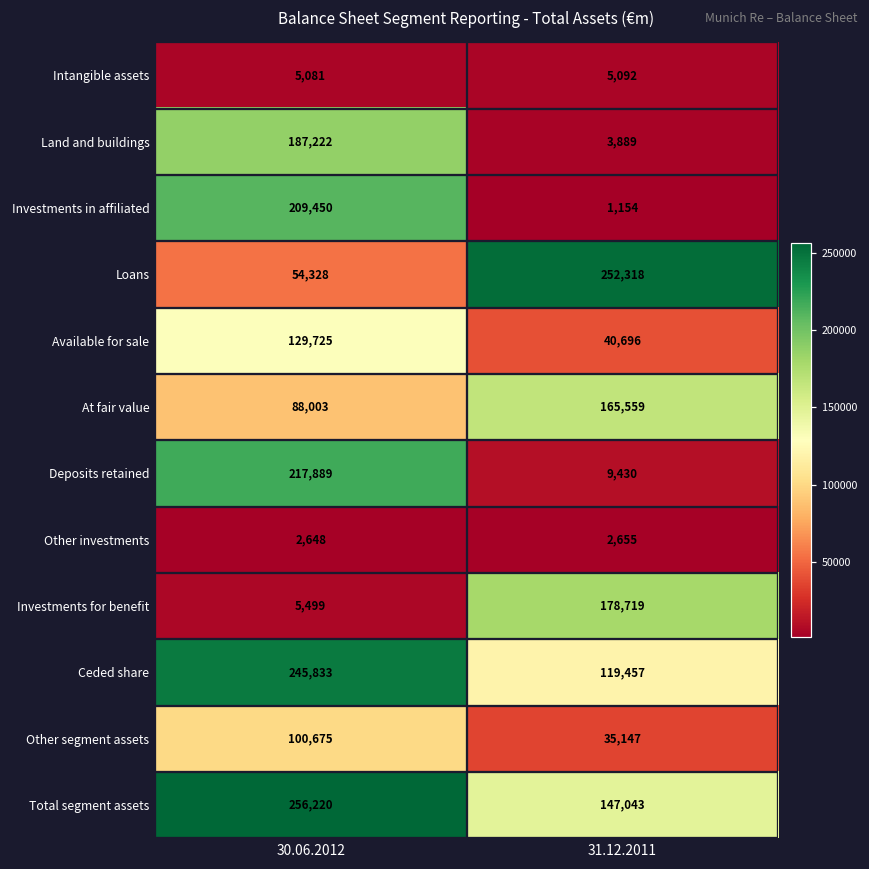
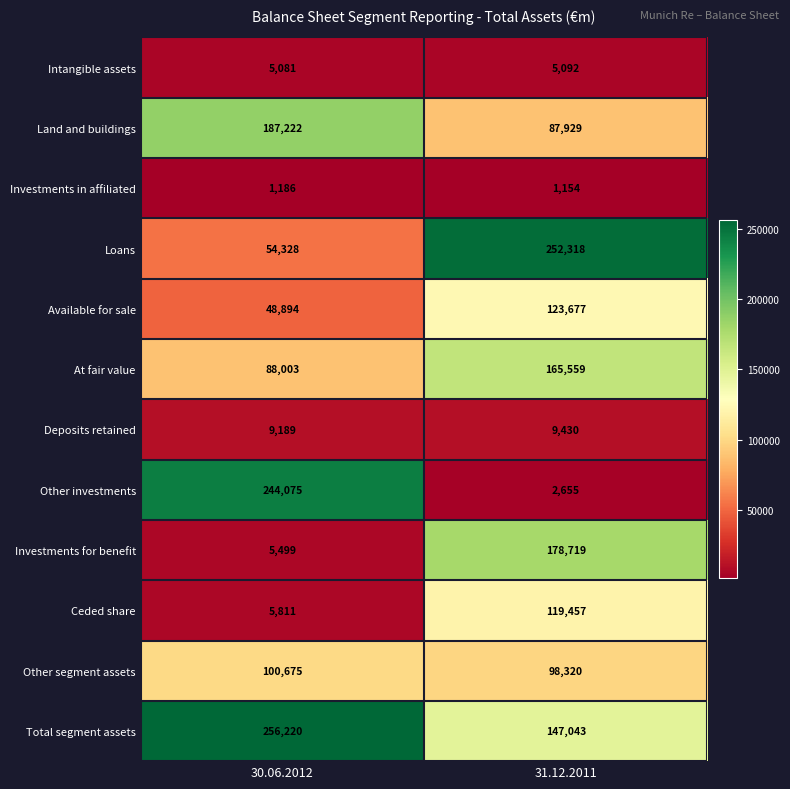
Land and buildings, 31.12.2011: 3,889 -> 87,929
Investments in affiliated, 30.06.2012: 209,450 -> 1,186
Available for sale, 30.06.2012: 129,725 -> 48,894
Available for sale, 31.12.2011: 40,696 -> 123,677
Deposits retained, 30.06.2012: 217,889 -> 9,189
Other investments, 30.06.2012: 2,648 -> 244,075
Ceded share, 30.06.2012: 245,833 -> 5,811
Other segment assets, 31.12.2011: 35,147 -> 98,320
